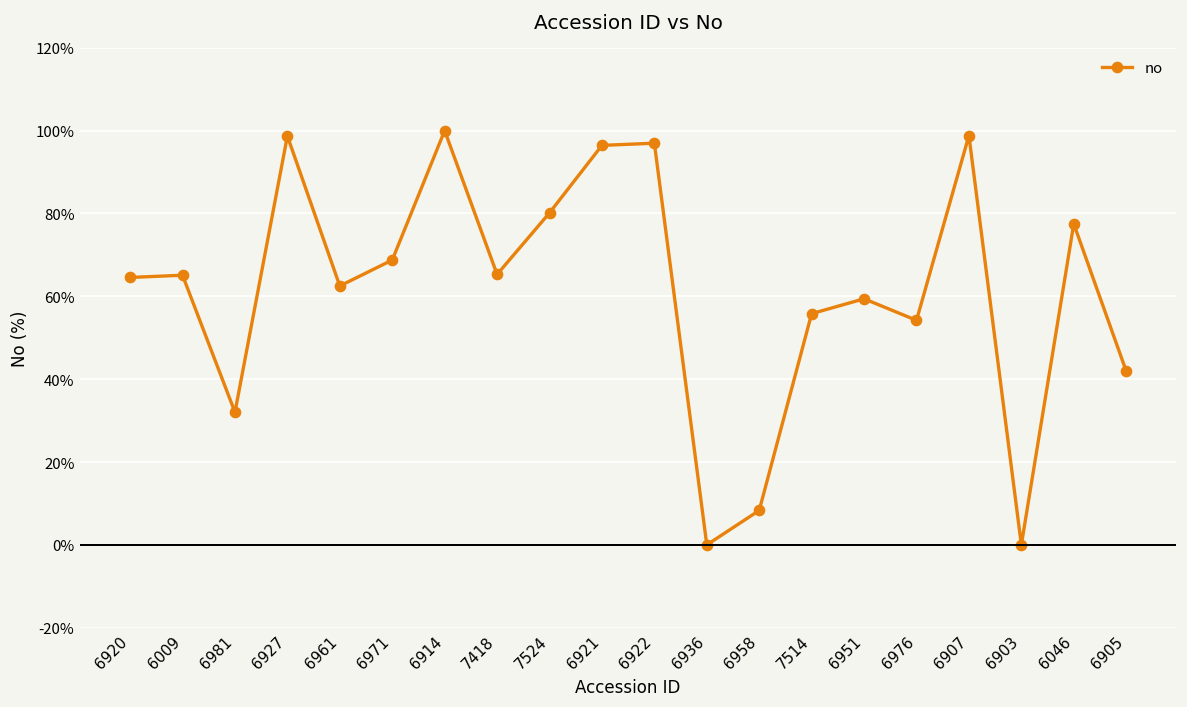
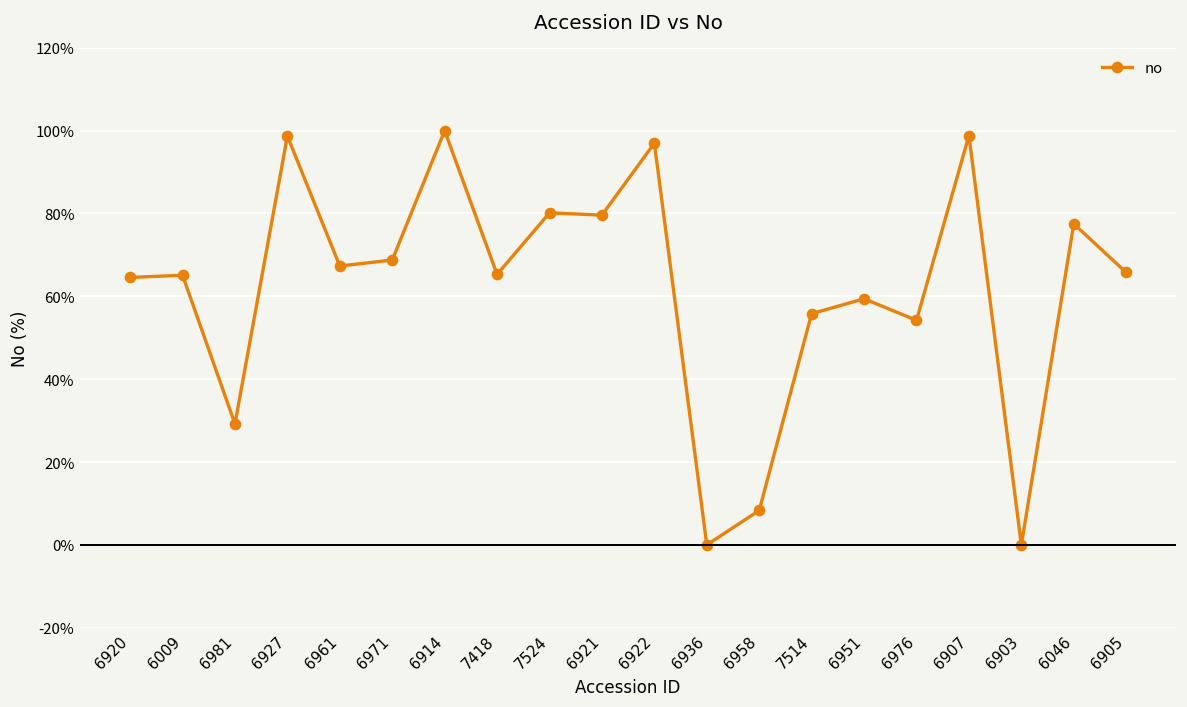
6981: 32% -> 29%
6961: 63% -> 67%
6921: 96% -> 80%
6905: 42% -> 66%
